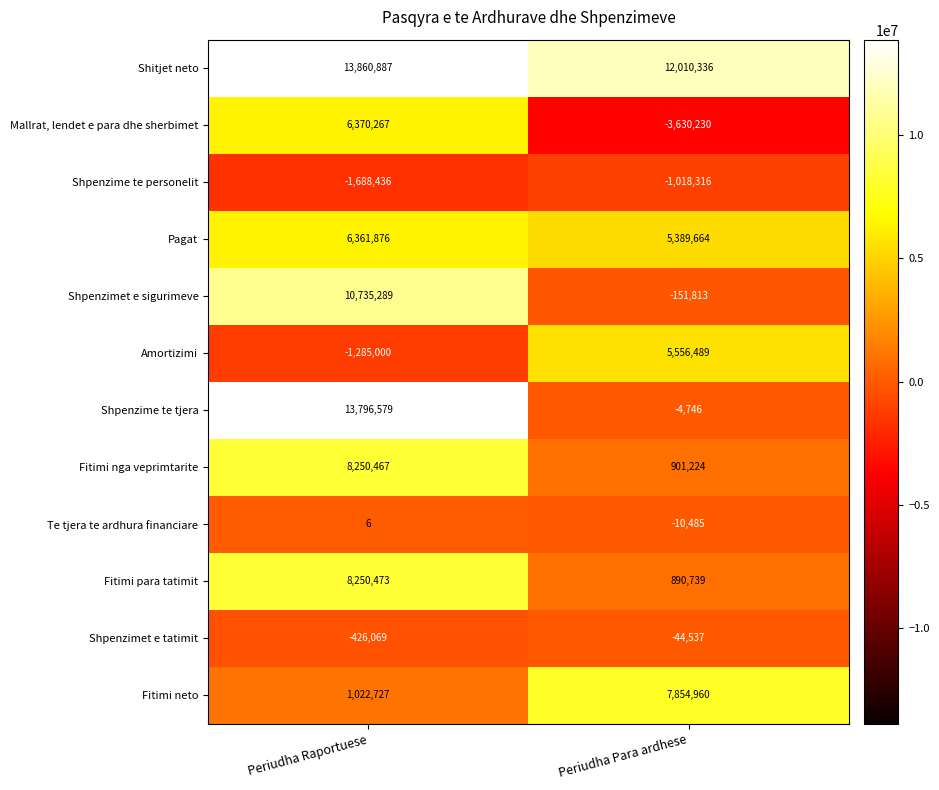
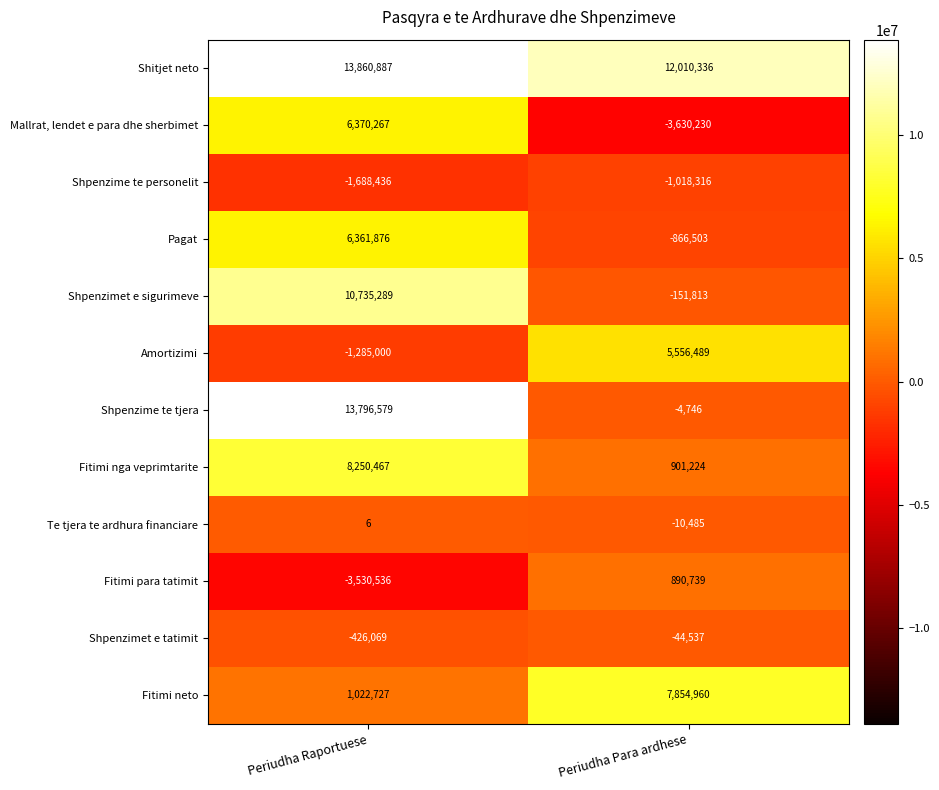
Pagat, Periudha Para ardhese: 5,389,664 -> -866,503
Fitimi para tatimit, Periudha Raportuese: 8,250,473 -> -3,530,536
